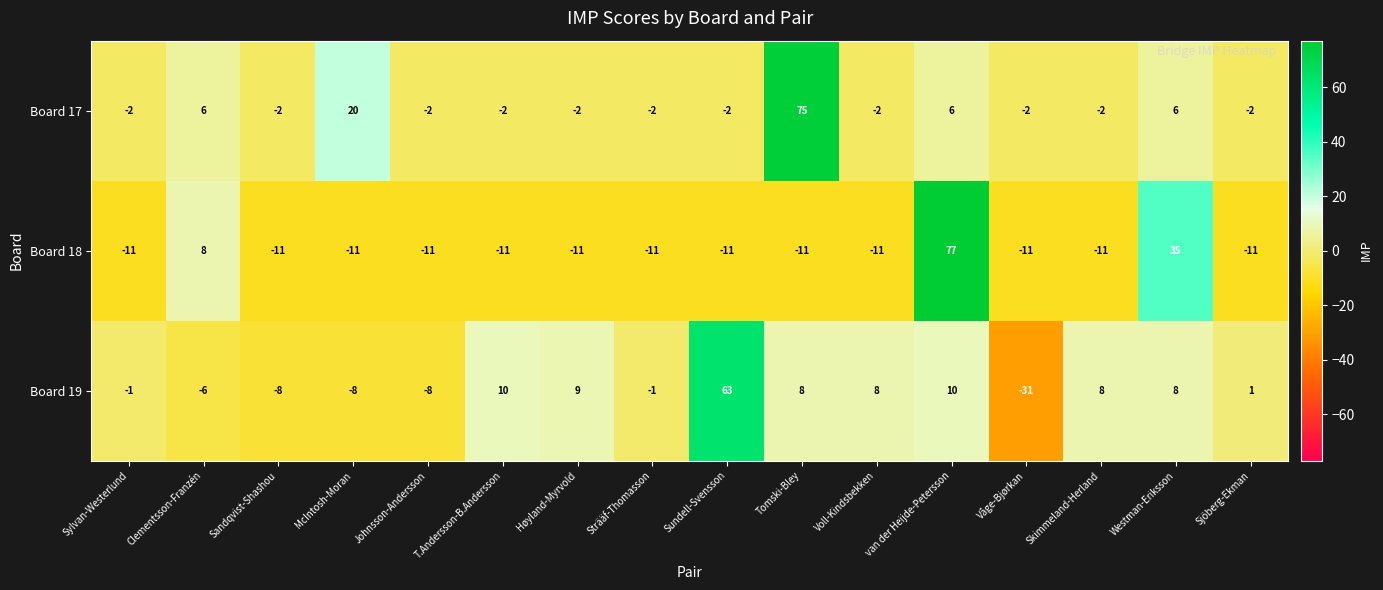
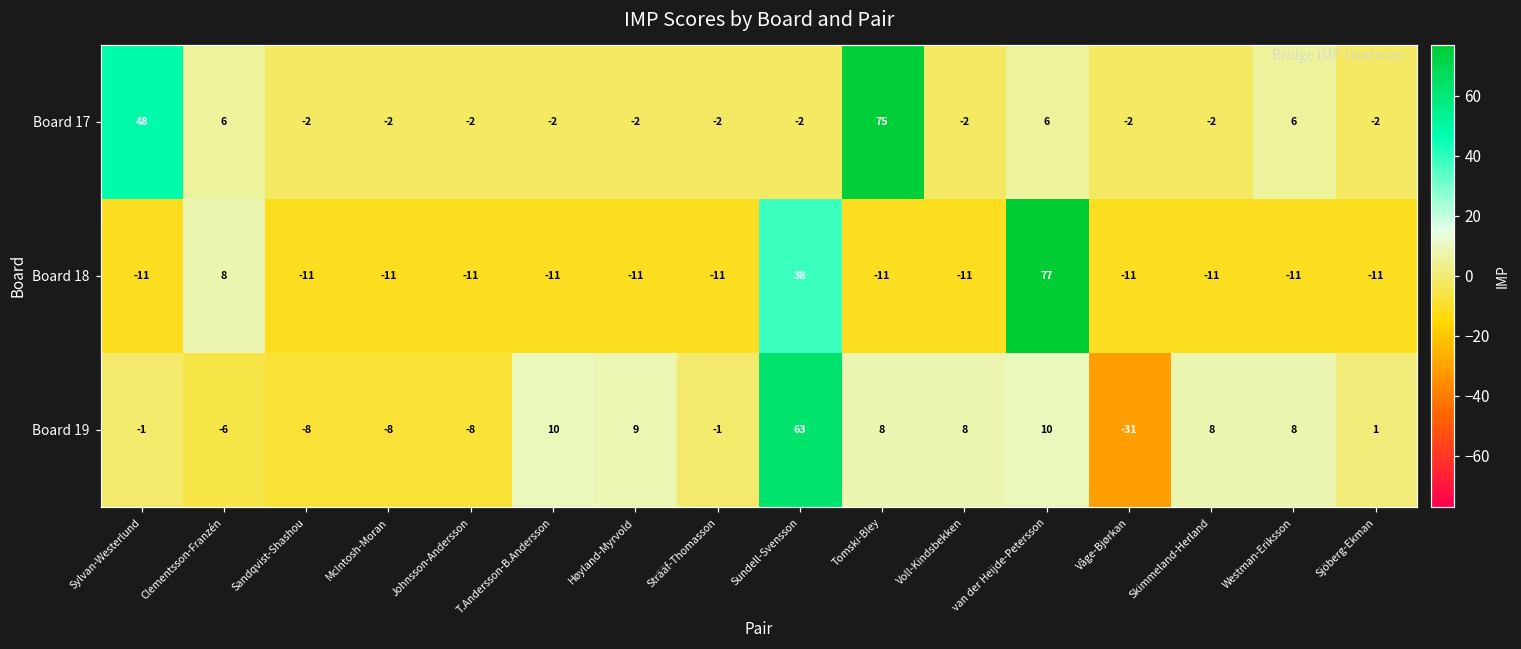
Board 17, Sylvan-Westerlund: -2 -> 48
Board 17, McIntosh-Moran: 20 -> -2
Board 18, Sundell-Svensson: -11 -> 38
Board 18, Westman-Eriksson: 35 -> -11
